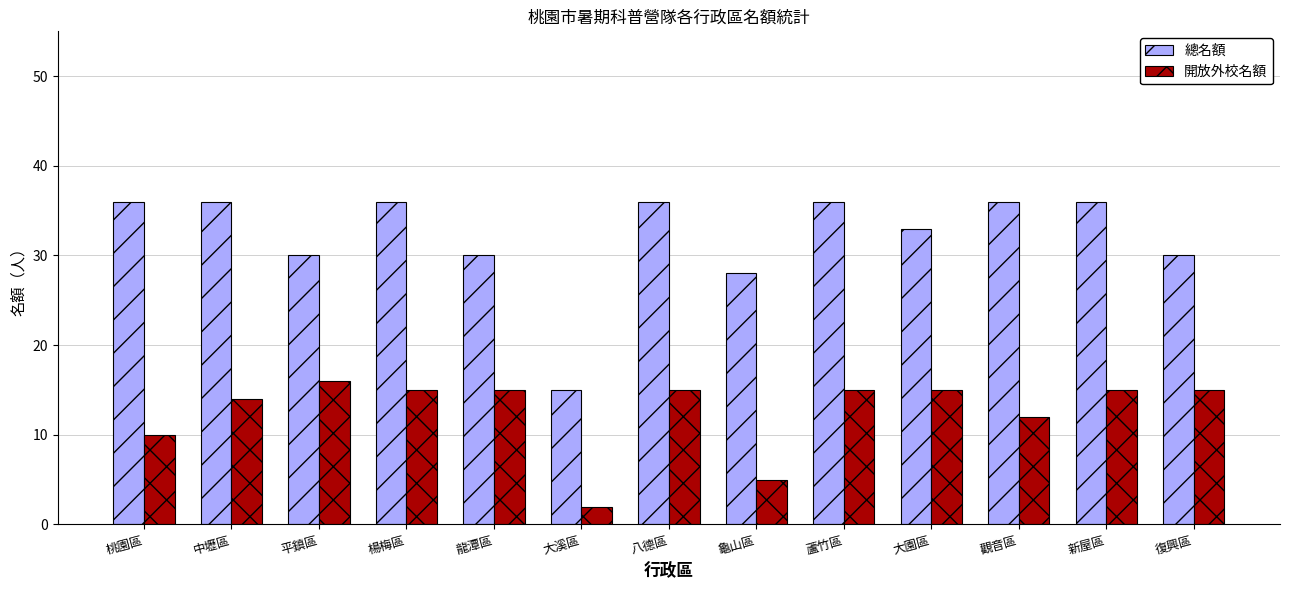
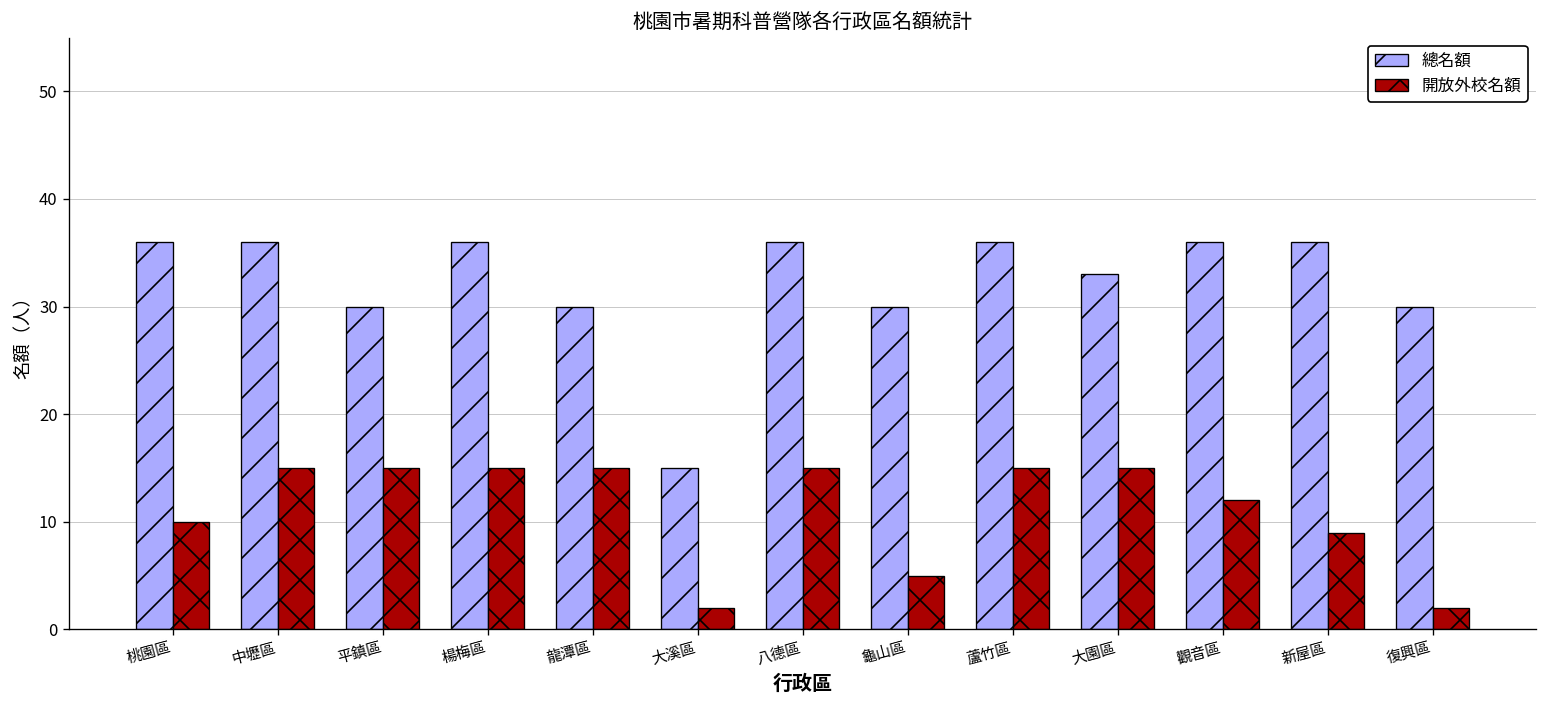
開放外校名額, 中壢區: 14 -> 15
開放外校名額, 平鎮區: 16 -> 15
總名額, 龜山區: 28 -> 30
開放外校名額, 新屋區: 15 -> 9
開放外校名額, 復興區: 15 -> 2
